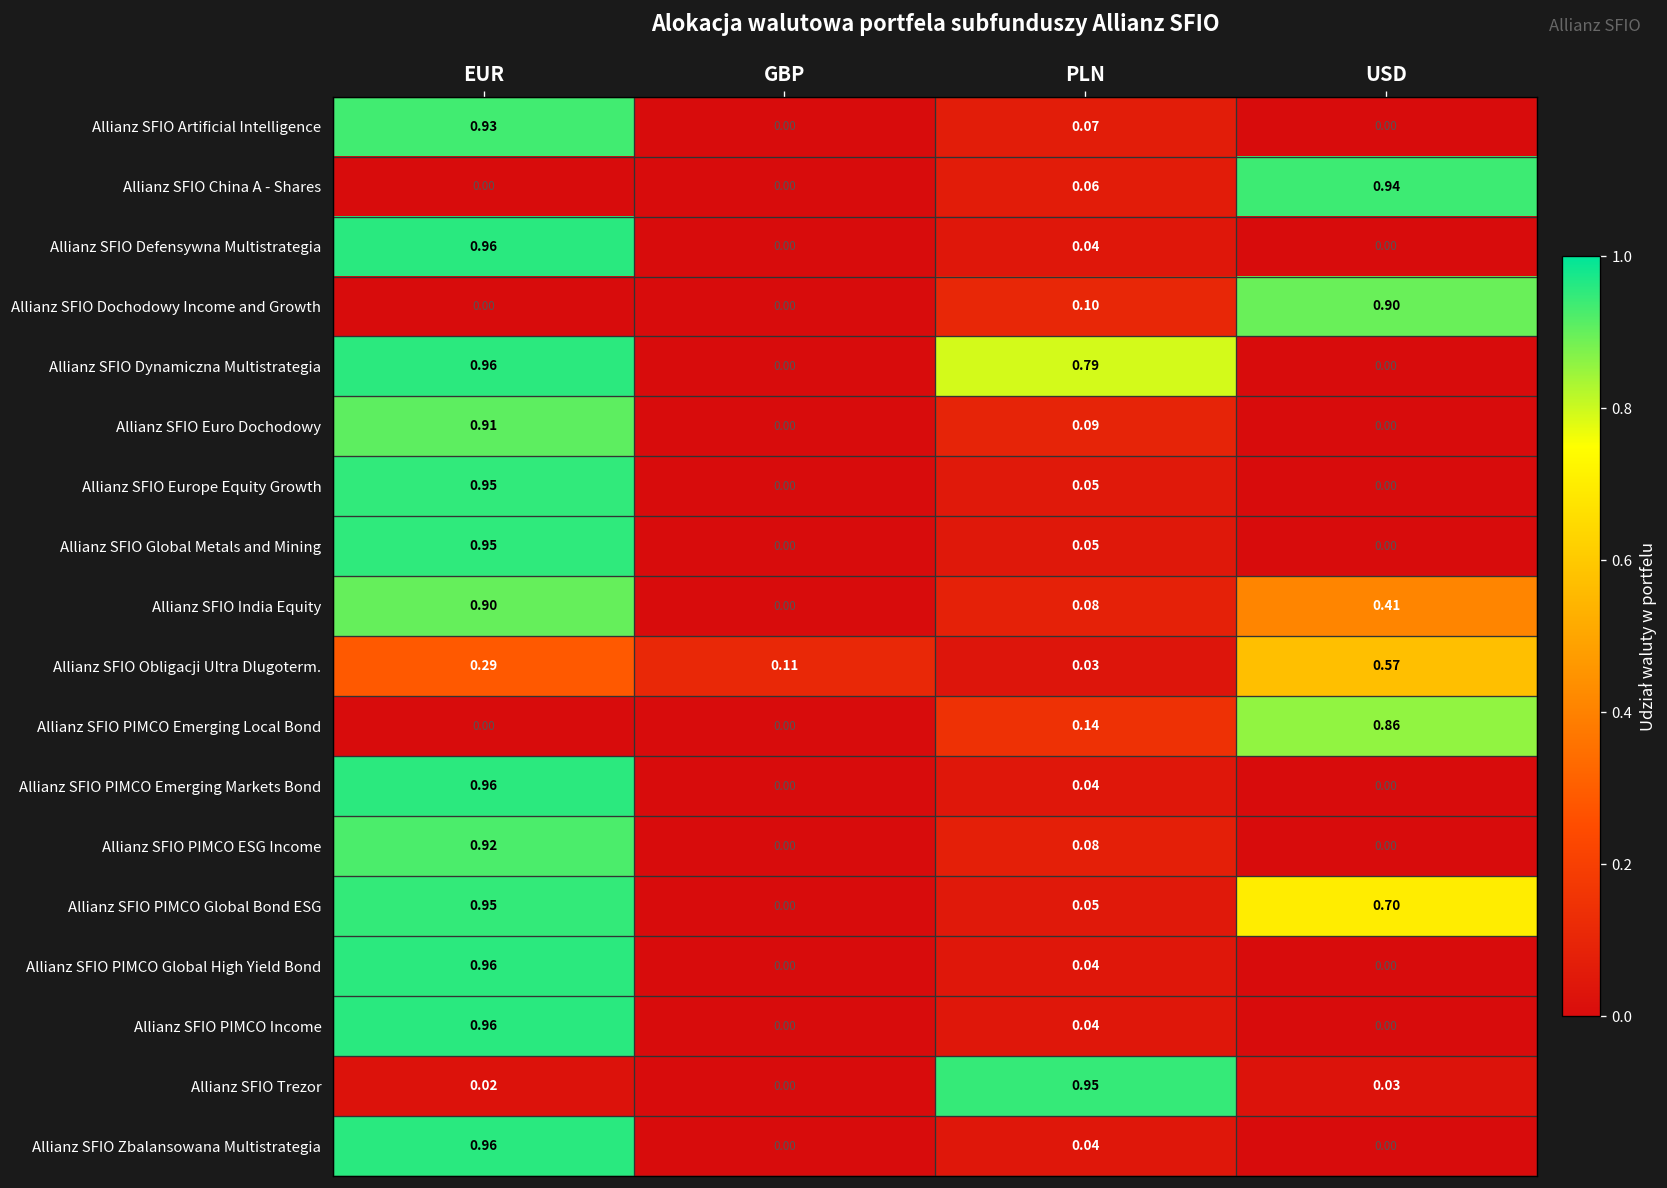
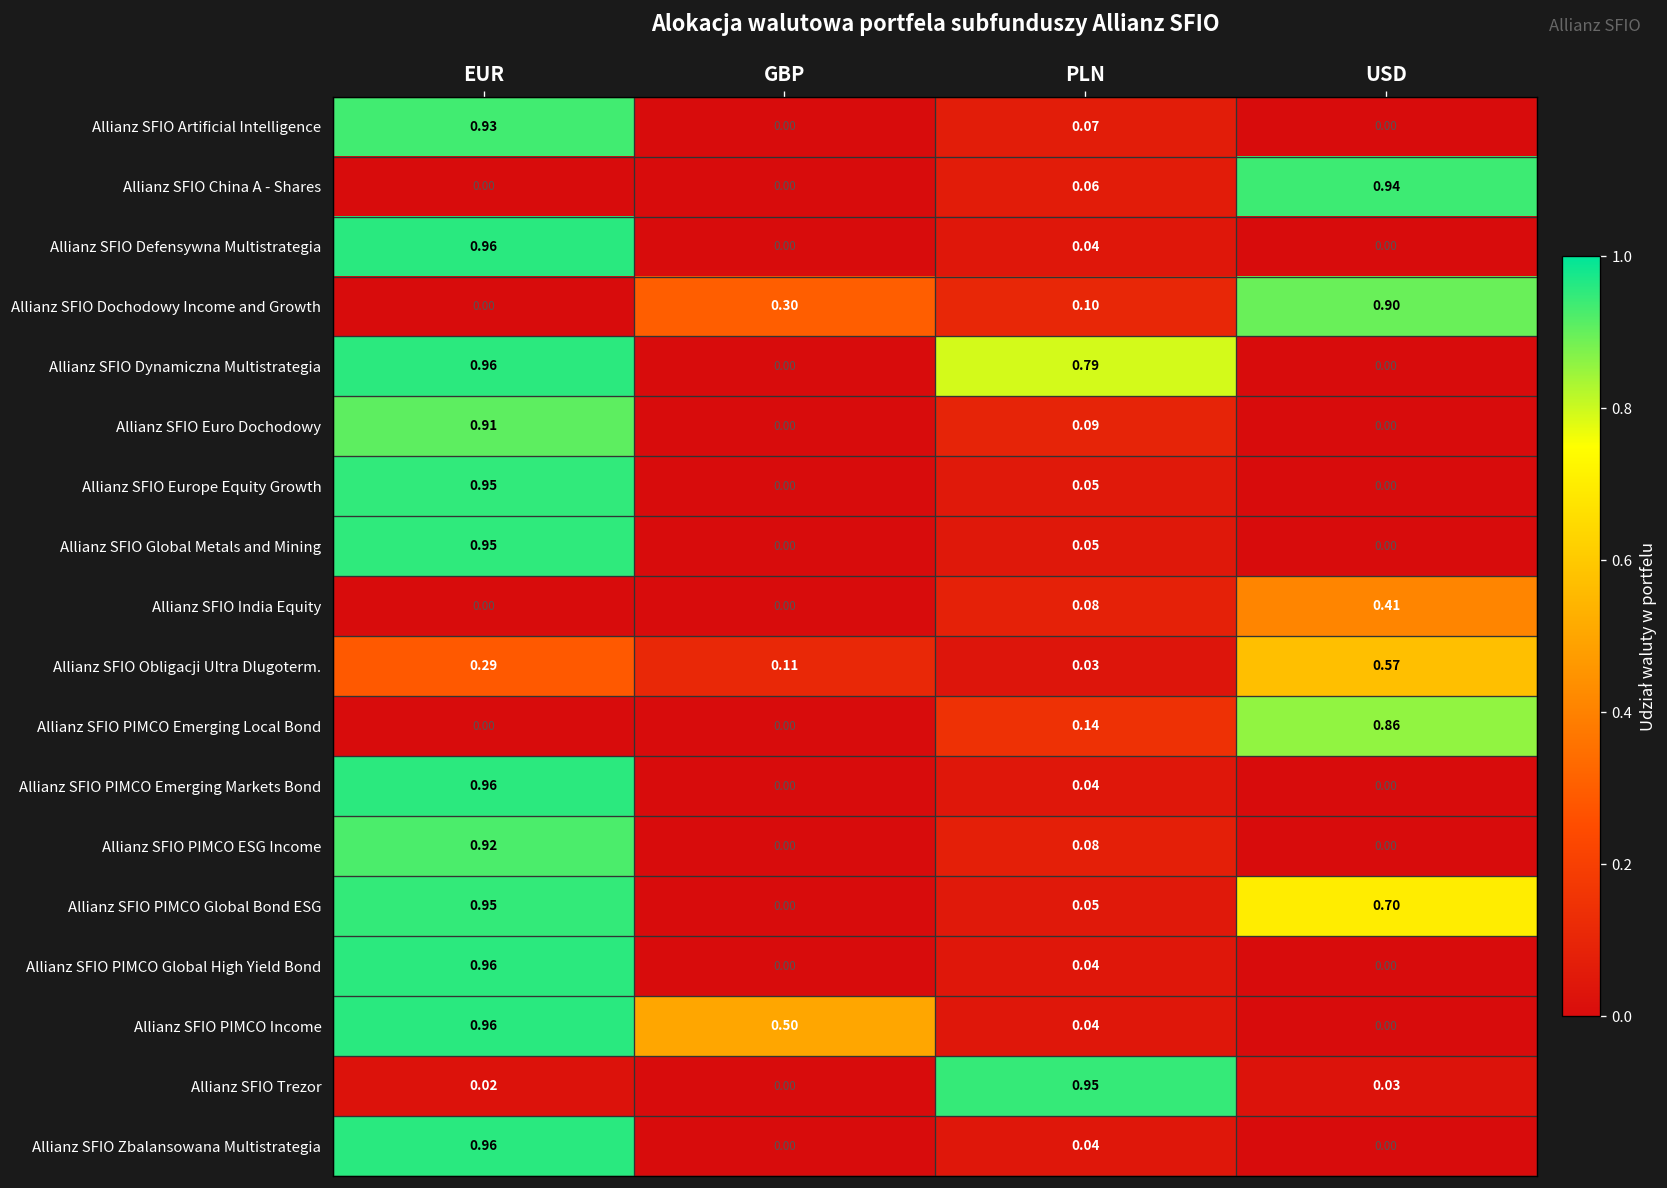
Allianz SFIO Dochodowy Income and Growth, GBP: 0.00 -> 0.30
Allianz SFIO India Equity, EUR: 0.90 -> 0.00
Allianz SFIO PIMCO Income, GBP: 0.00 -> 0.50
